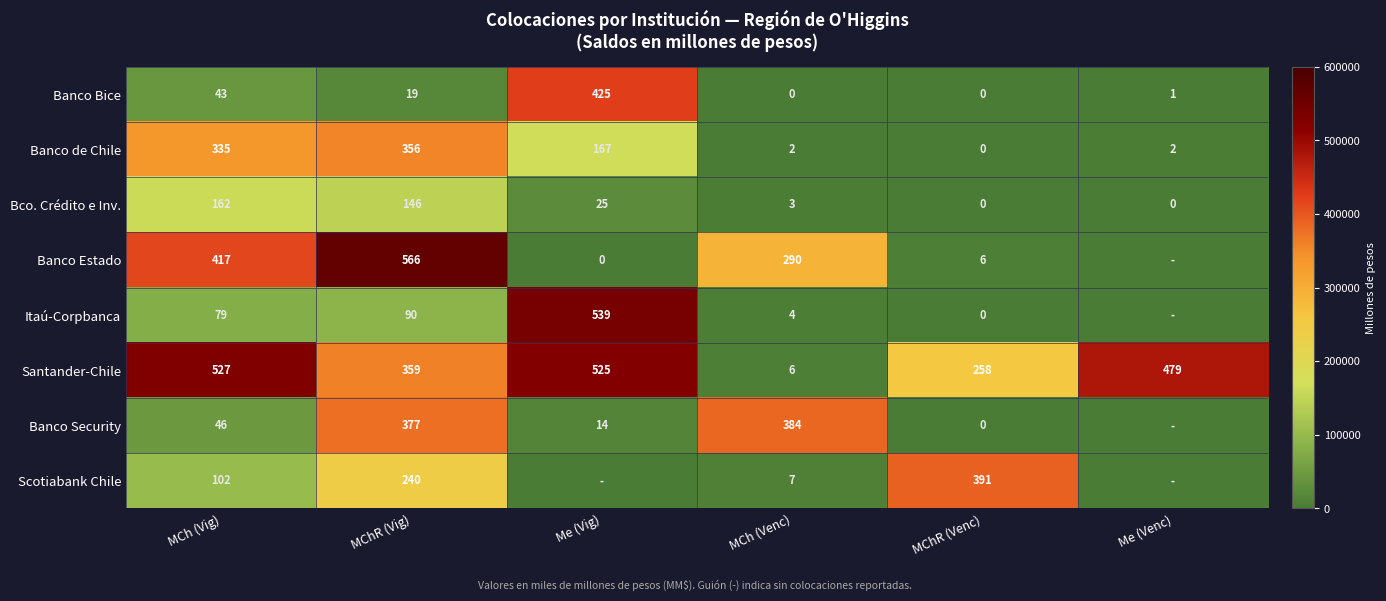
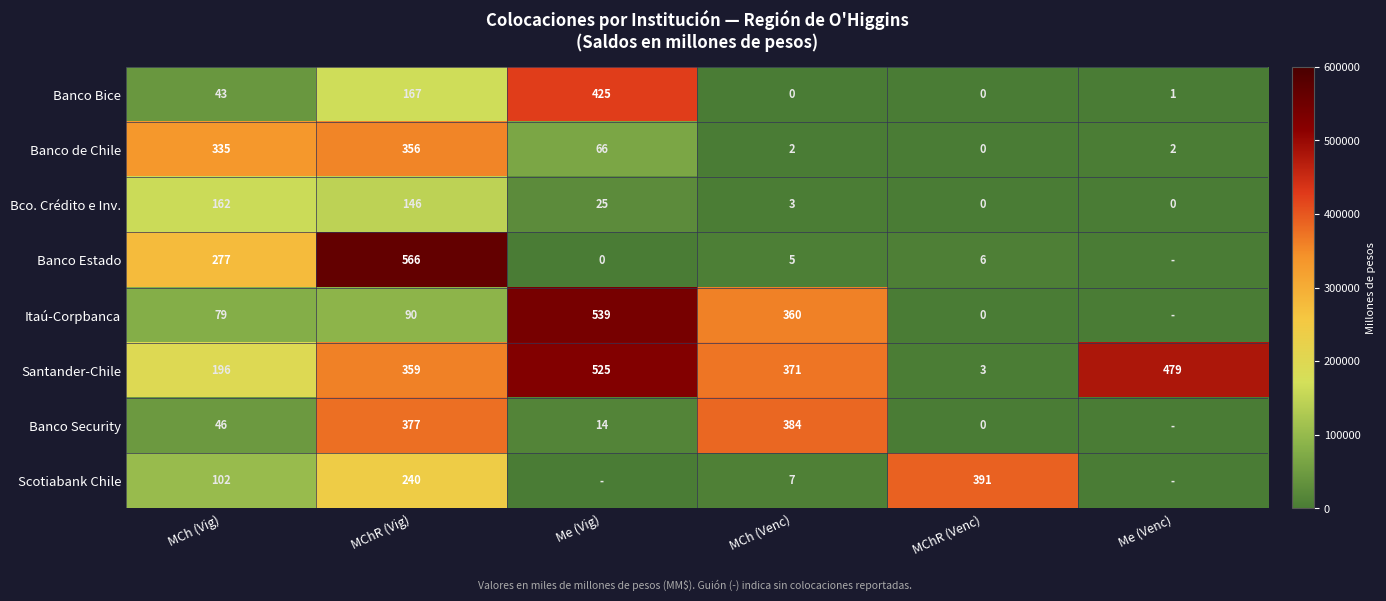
Banco Bice, MChR (Vig): 19 -> 167
Banco de Chile, Me (Vig): 167 -> 66
Banco Estado, MCh (Vig): 417 -> 277
Banco Estado, MCh (Venc): 290 -> 5
Itaú-Corpbanca, MCh (Venc): 4 -> 360
Santander-Chile, MCh (Vig): 527 -> 196
Santander-Chile, MCh (Venc): 6 -> 371
Santander-Chile, MChR (Venc): 258 -> 3
